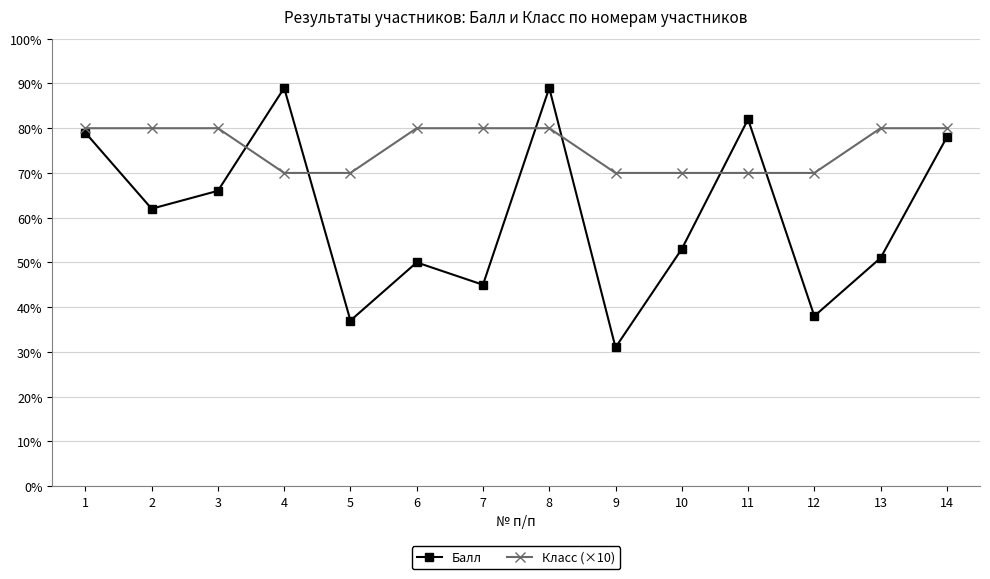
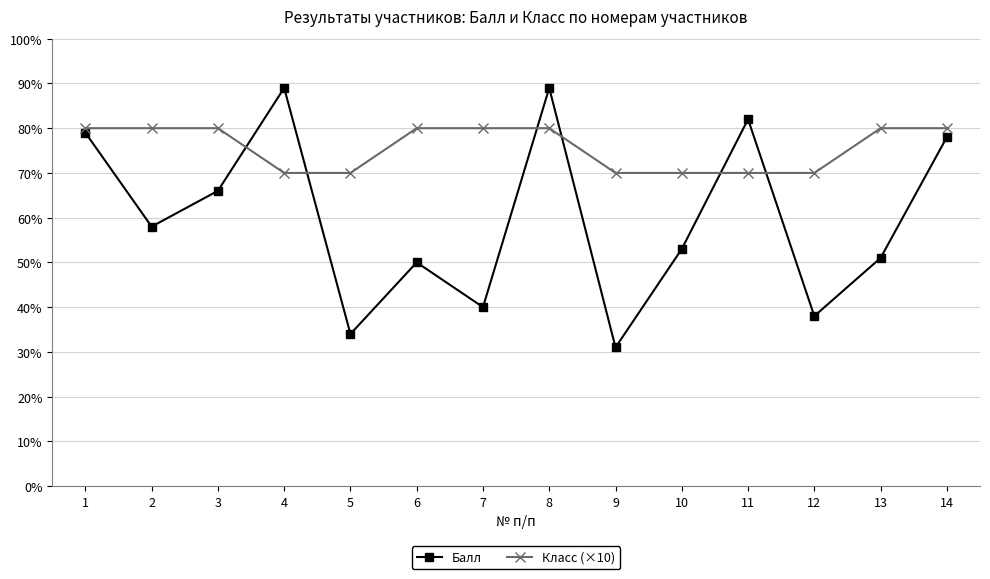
Балл, 2: 62% -> 58%
Балл, 5: 37% -> 34%
Балл, 7: 45% -> 40%
